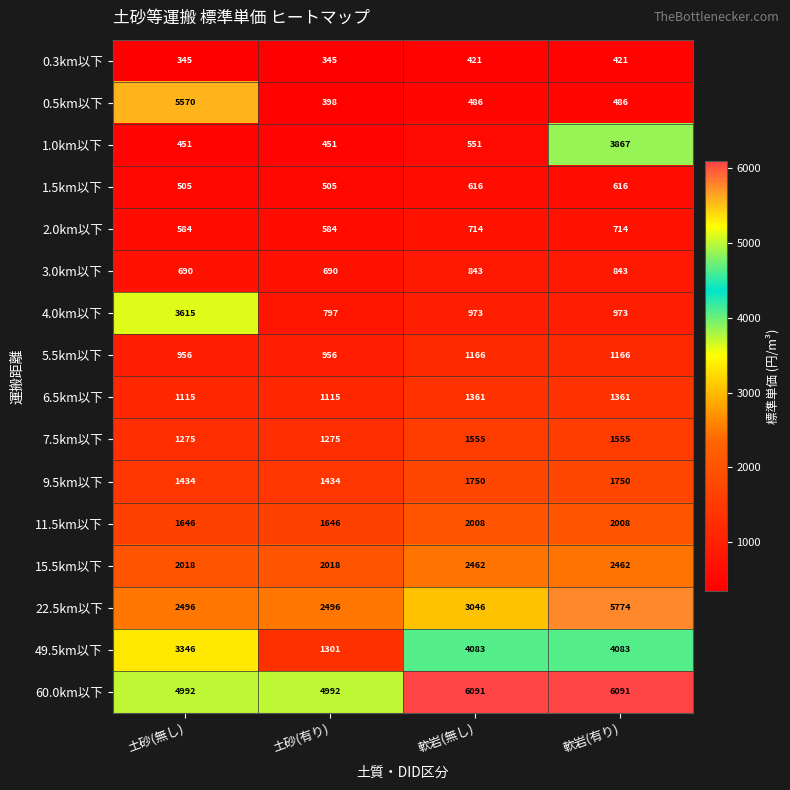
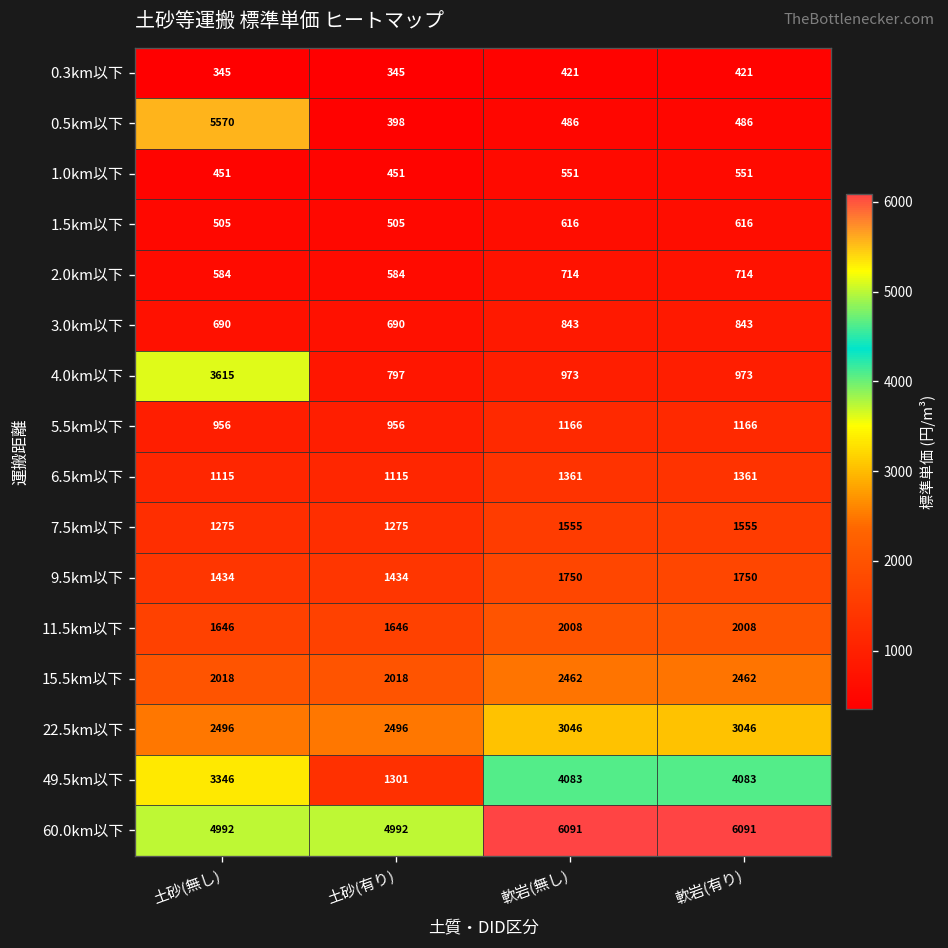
1.0km以下, 軟岩(有り): 3867 -> 551
22.5km以下, 軟岩(有り): 5774 -> 3046
